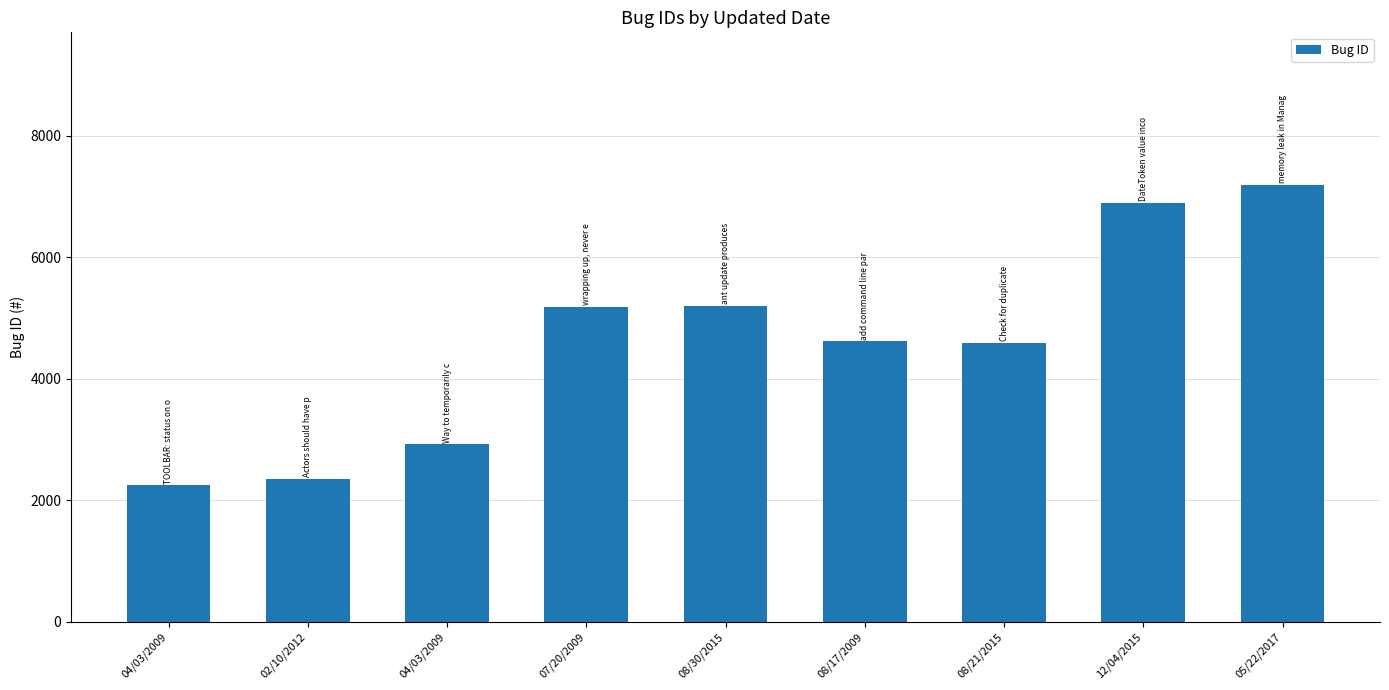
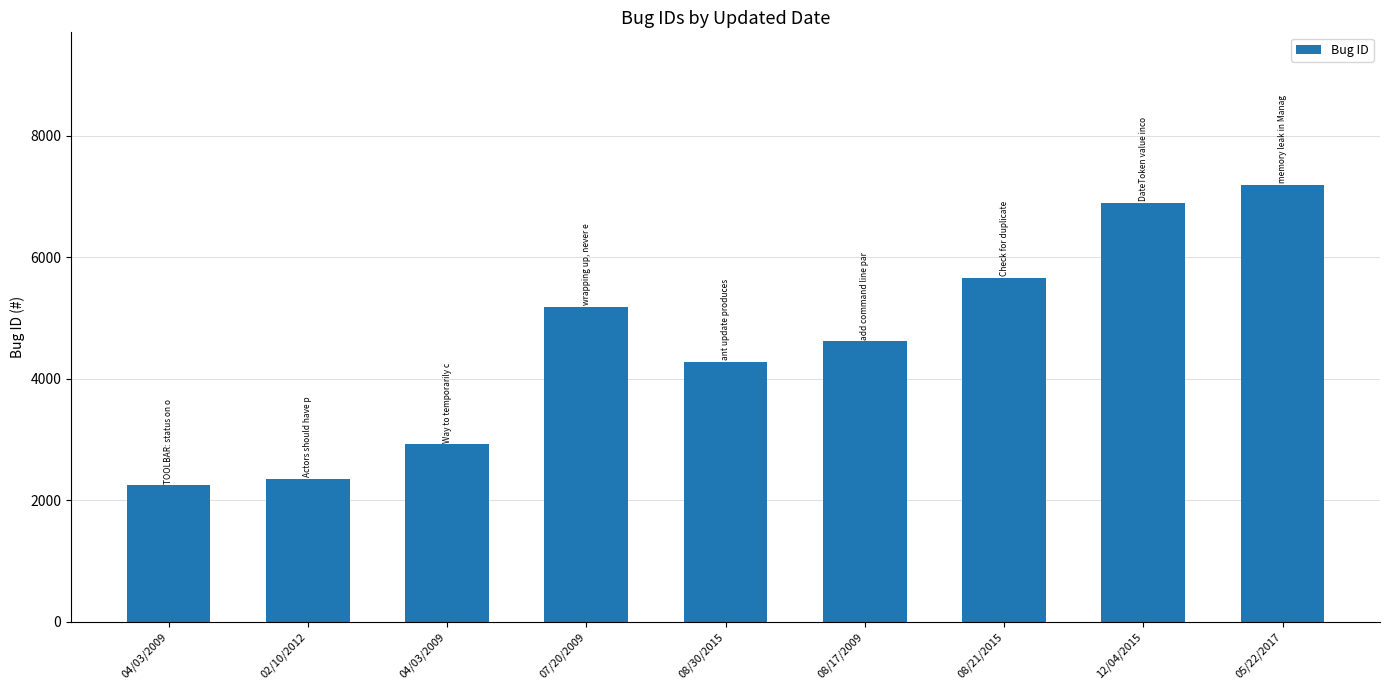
08/30/2015: 5200 -> 4300
08/21/2015: 4600 -> 5700
